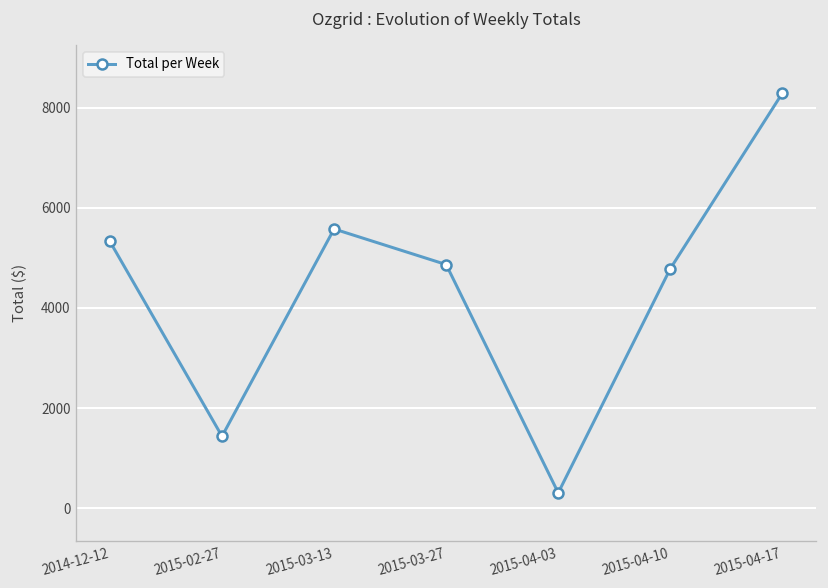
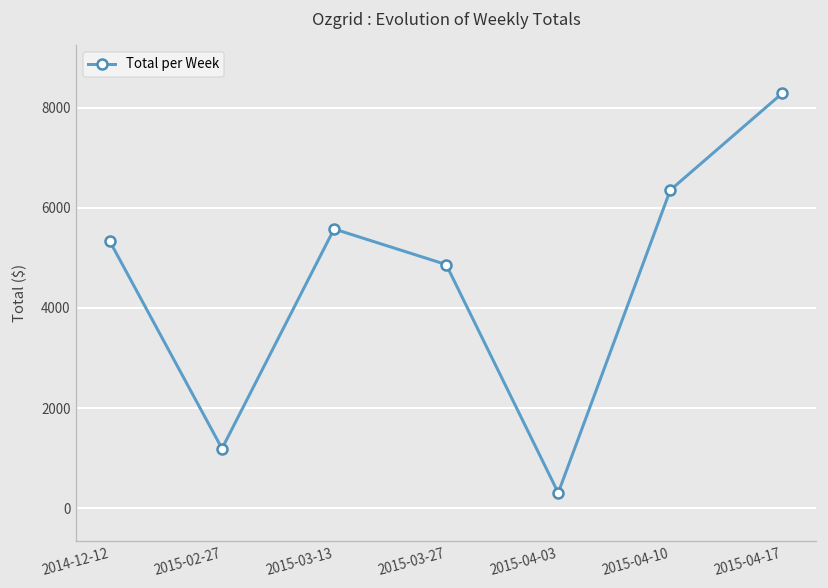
2015-02-27: 1400 -> 1200
2015-04-10: 4800 -> 6400
